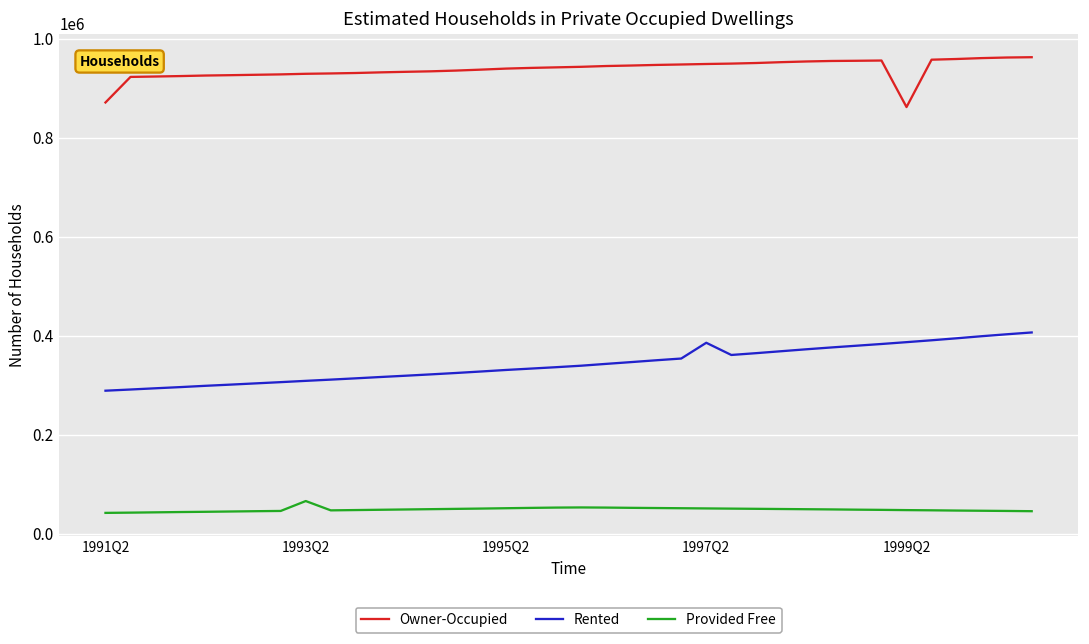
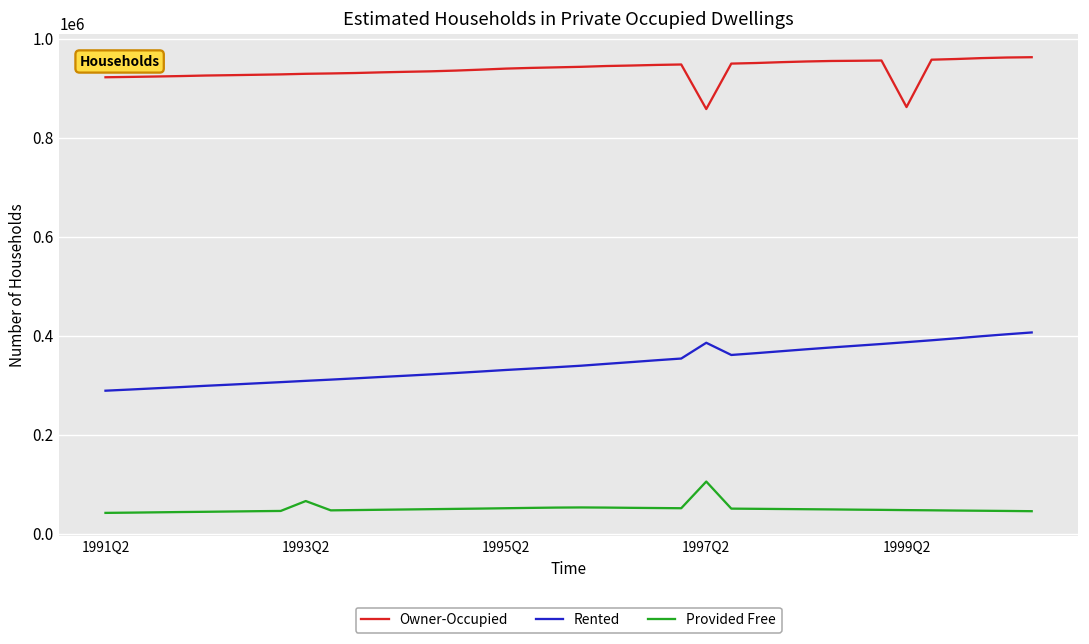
Owner-Occupied, 1991Q2: 870000 -> 920000
Owner-Occupied, 1997Q2: 950000 -> 860000
Provided Free, 1997Q2: 50000 -> 110000
